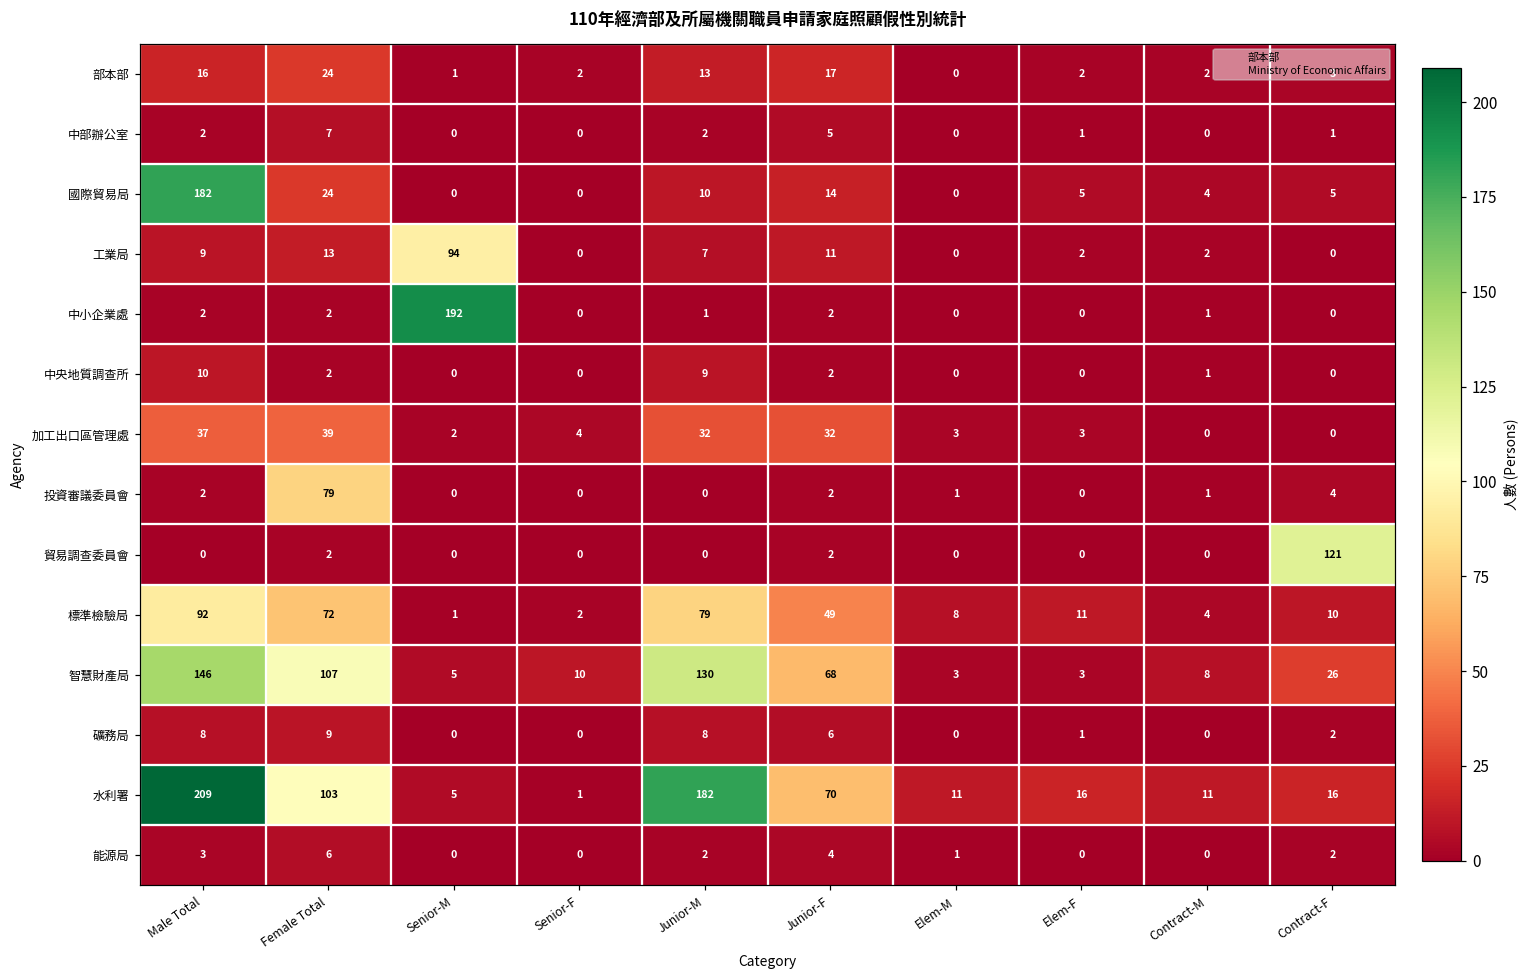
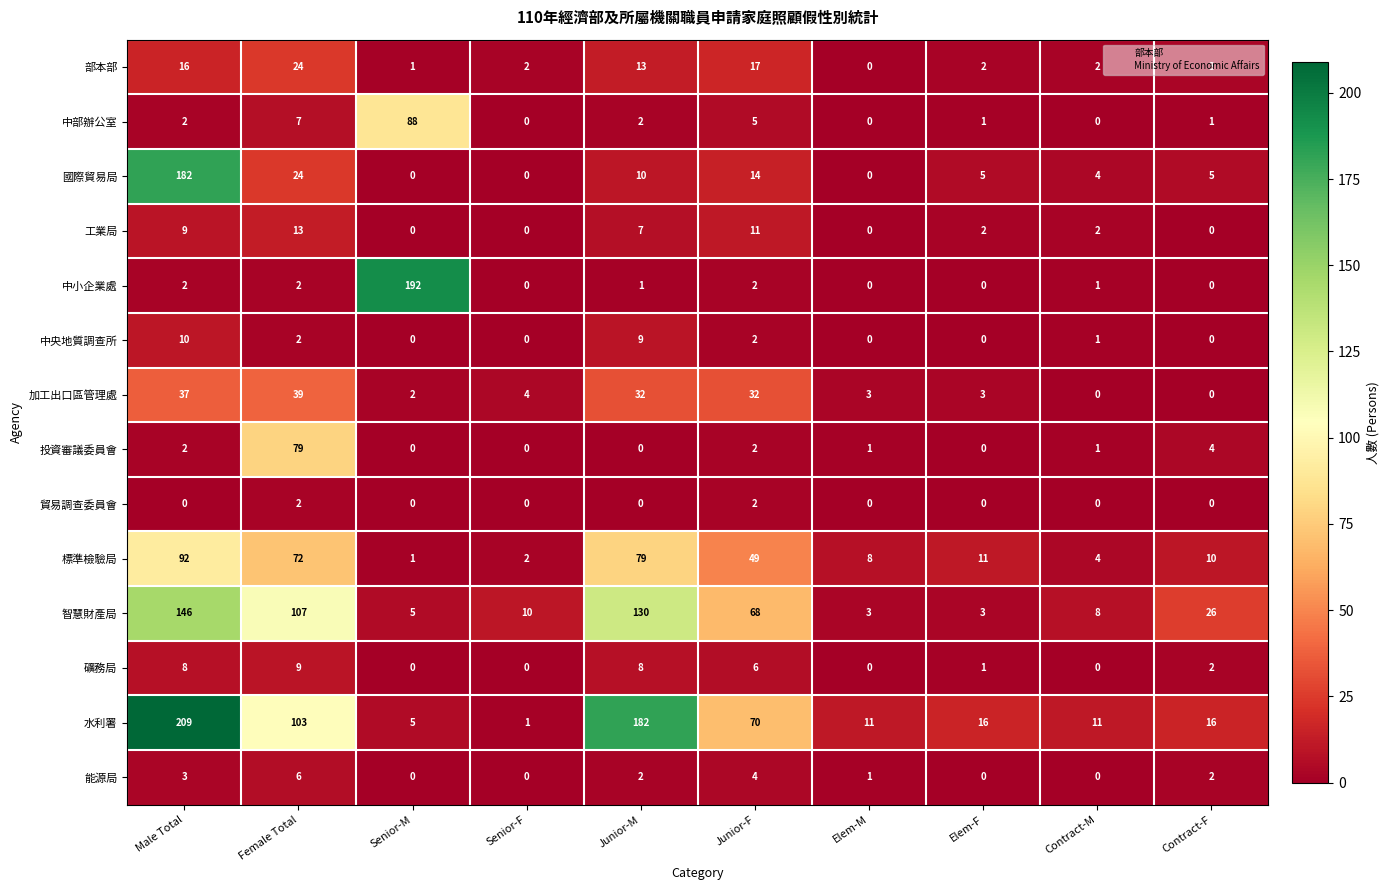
中部辦公室, Senior-M: 0 -> 88
工業局, Senior-M: 94 -> 0
貿易調查委員會, Contract-F: 121 -> 0
